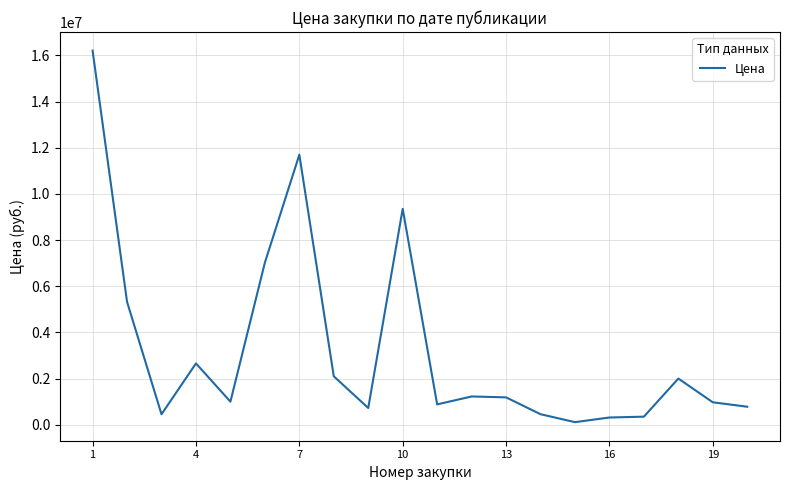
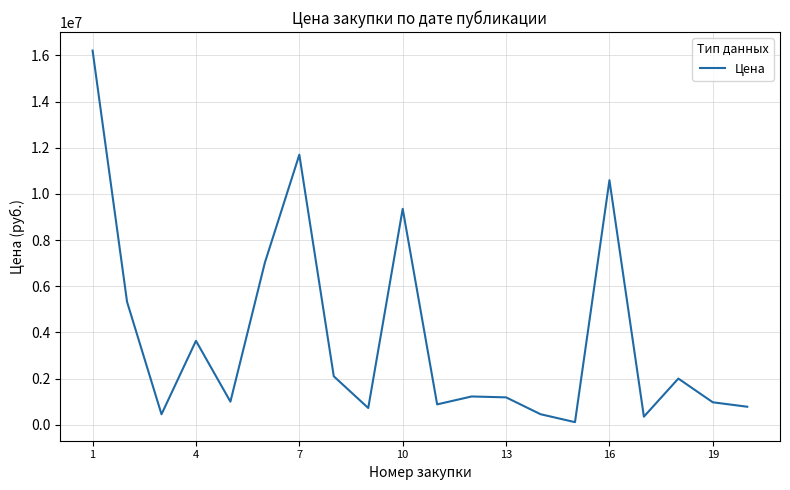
4: 2700000 -> 3600000
16: 300000 -> 10600000
